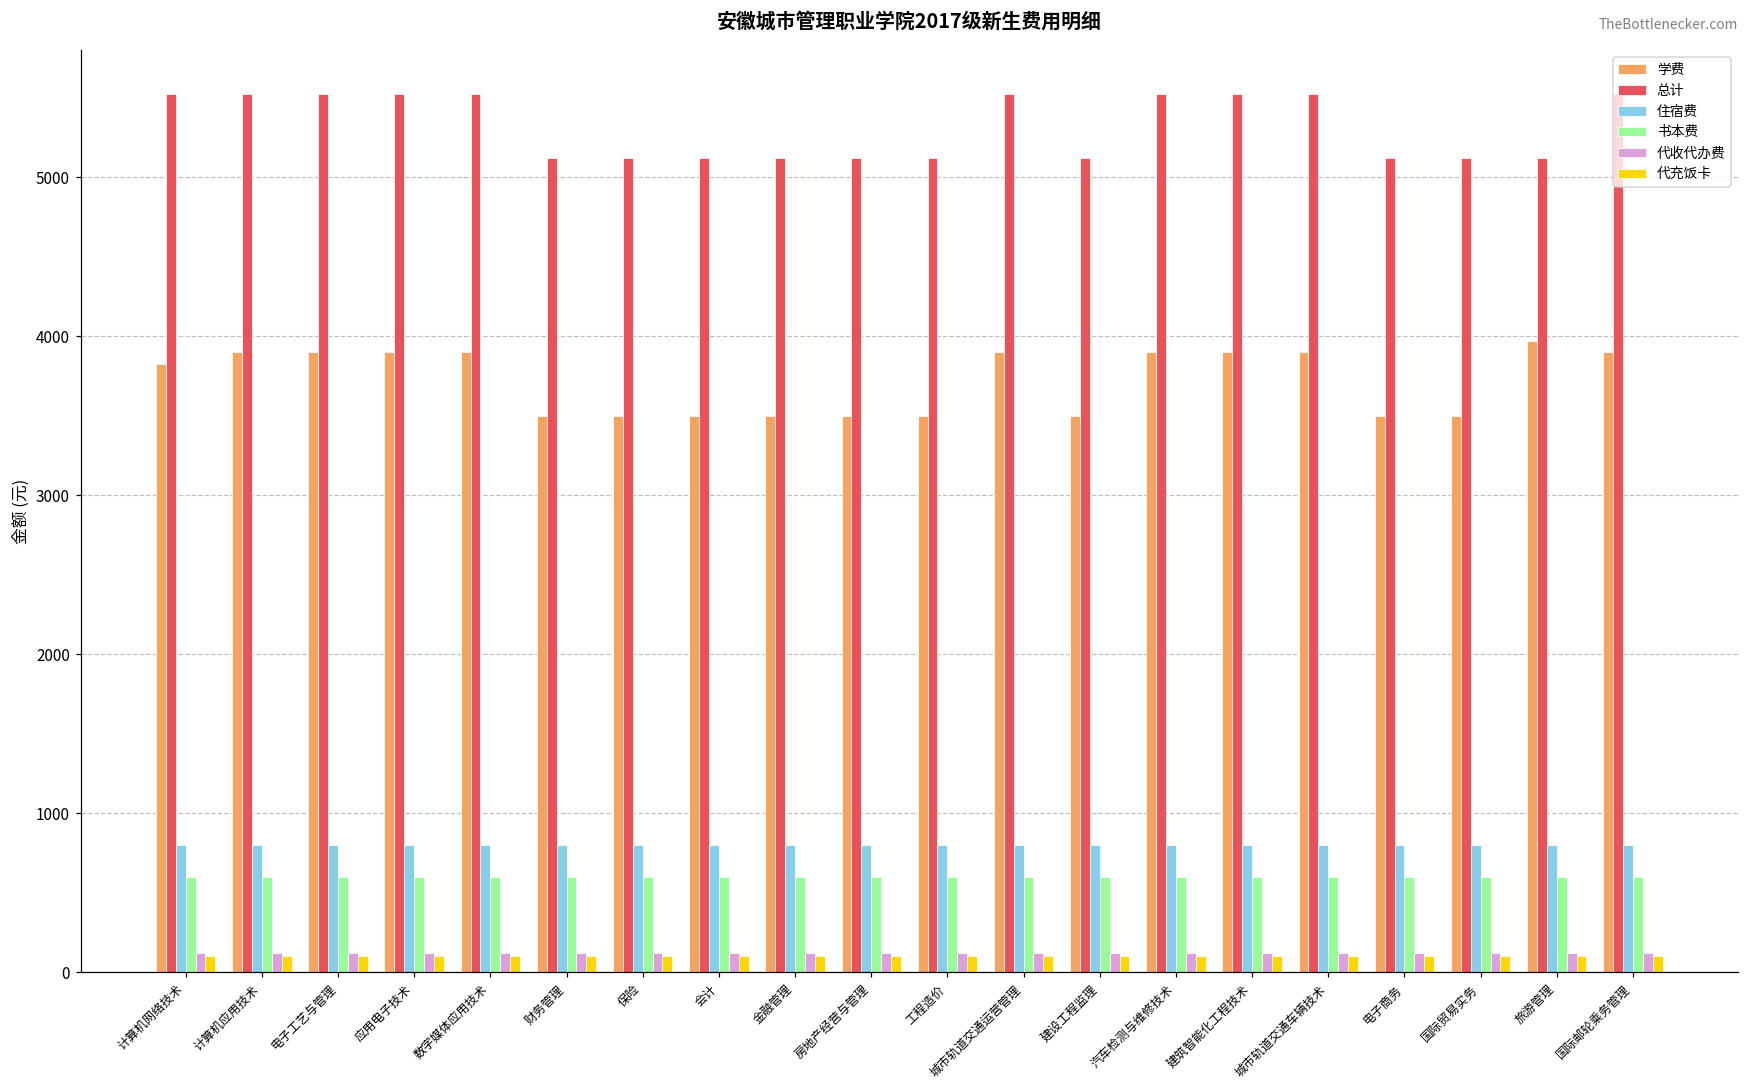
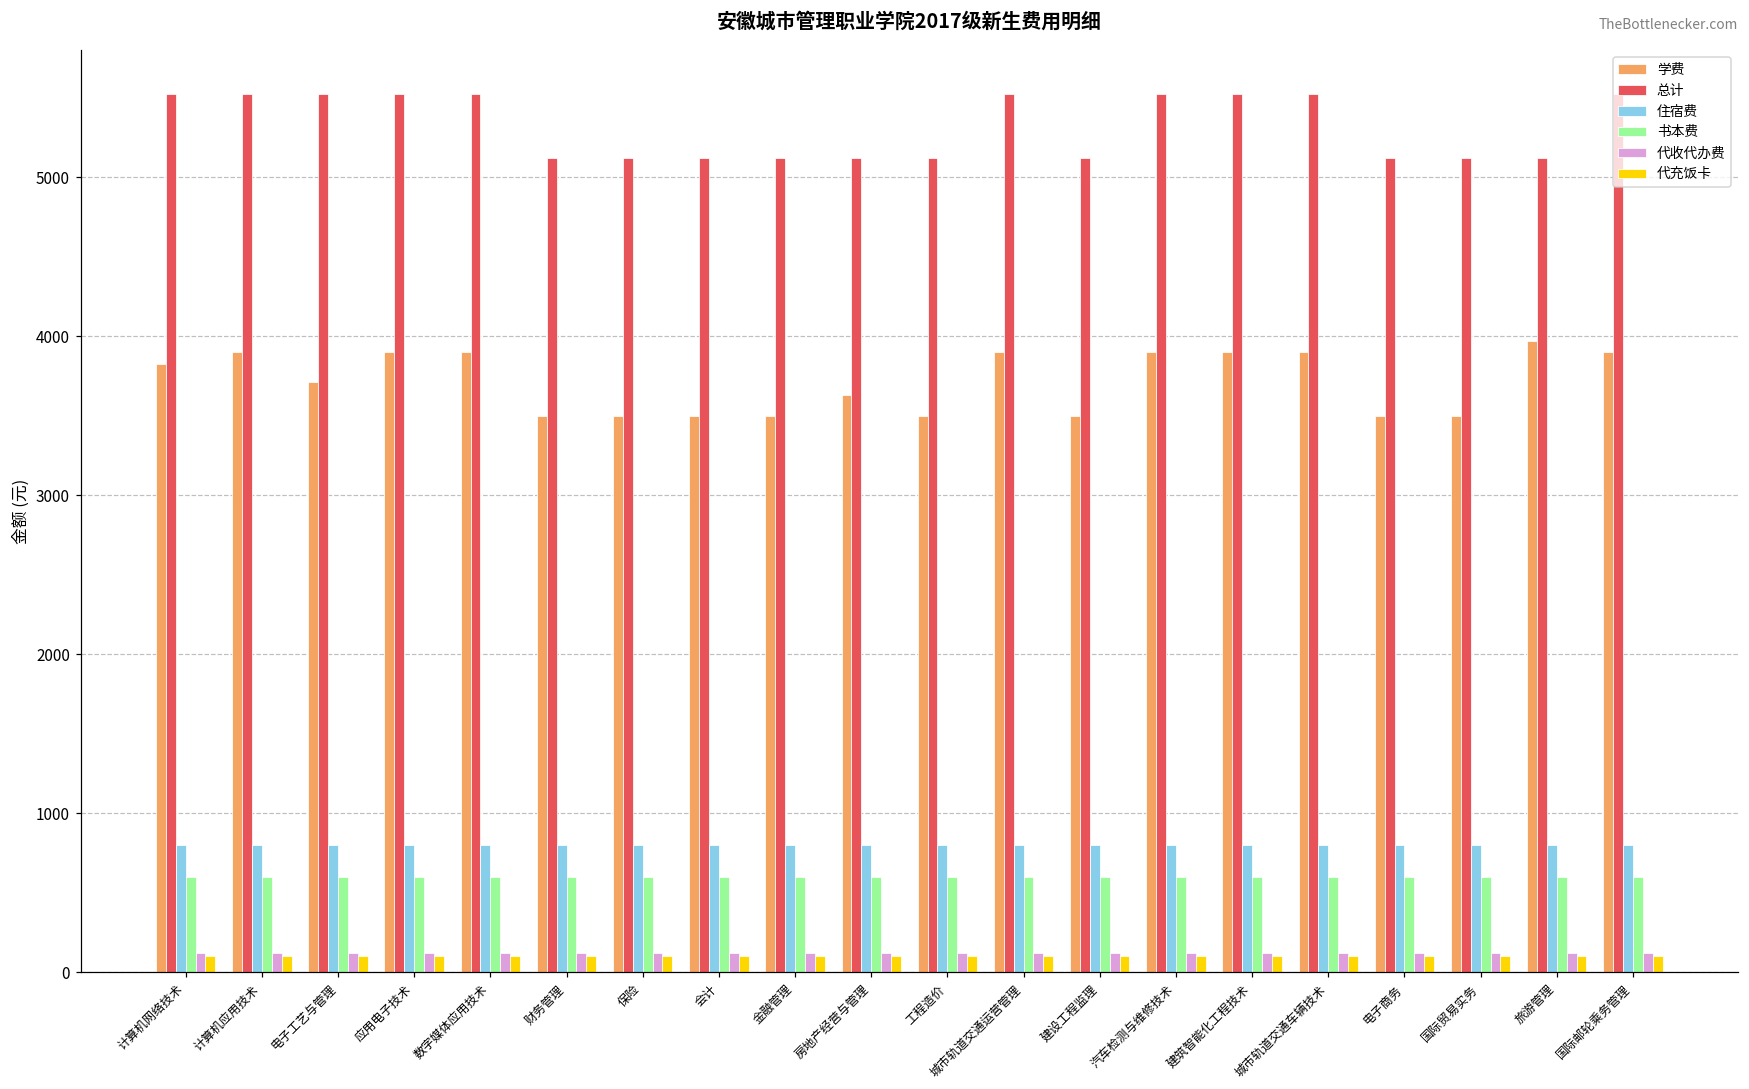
学费, 电子工艺与管理: 3900 -> 3710
学费, 房地产经营与管理: 3500 -> 3630
